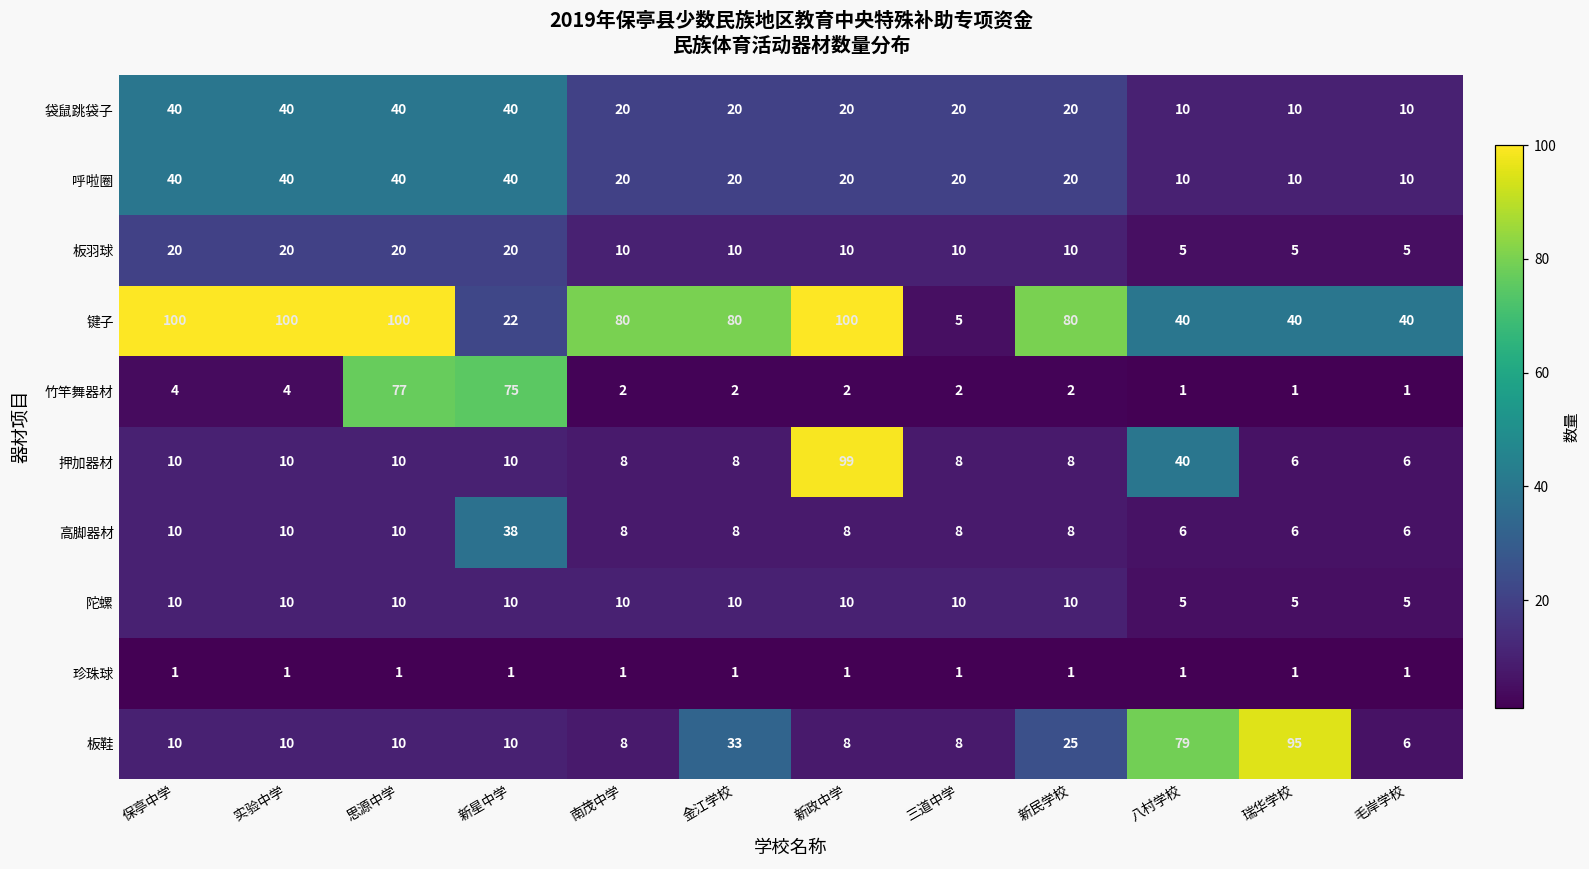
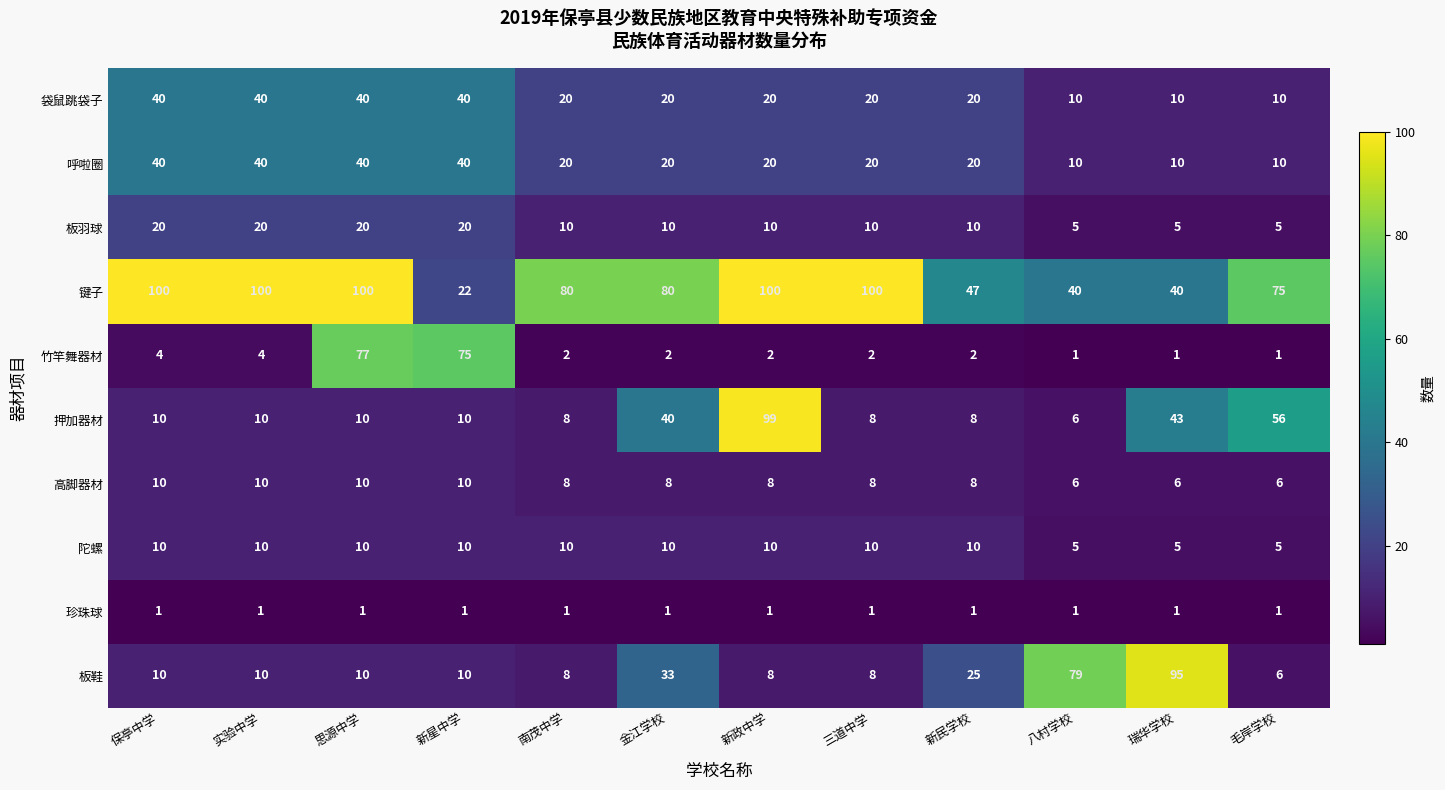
键子, 三道中学: 5 -> 100
键子, 新民学校: 80 -> 47
键子, 毛岸学校: 40 -> 75
押加器材, 金江学校: 8 -> 40
押加器材, 八村学校: 40 -> 6
押加器材, 瑞华学校: 6 -> 43
押加器材, 毛岸学校: 6 -> 56
高脚器材, 新星中学: 38 -> 10
